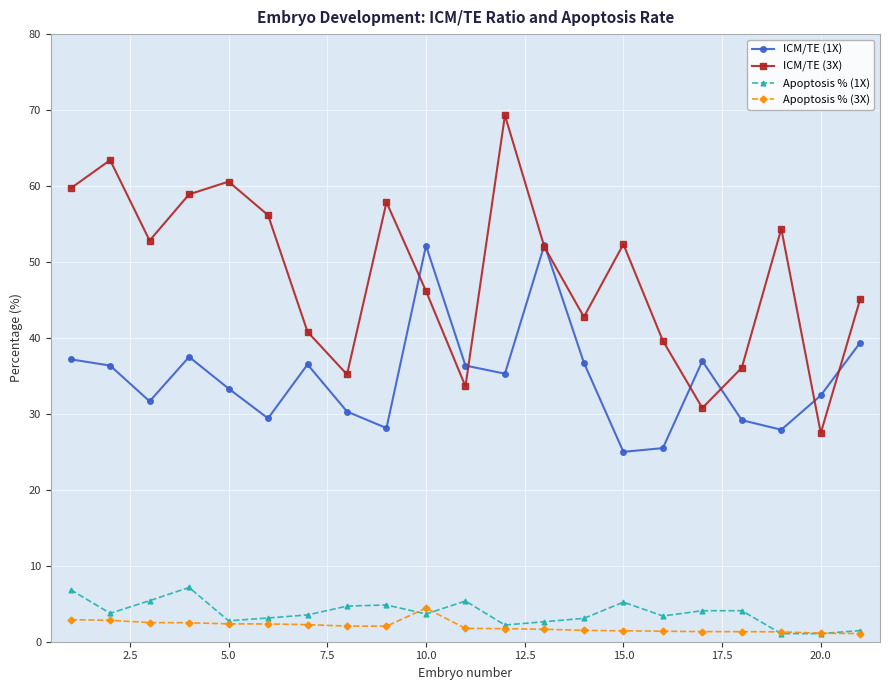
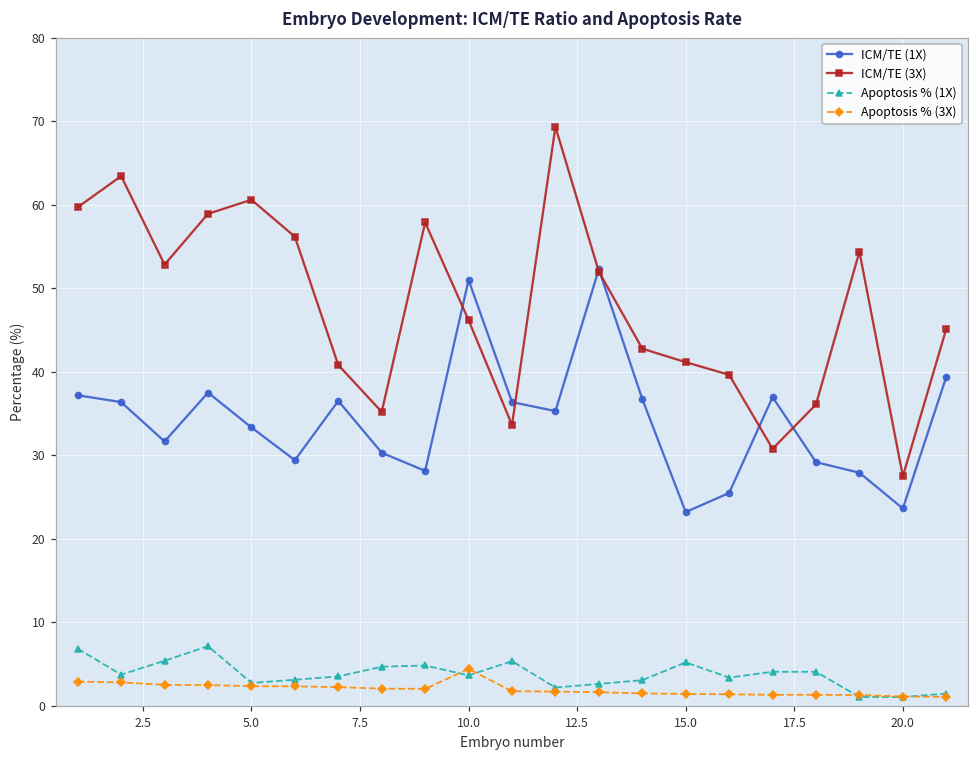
ICM/TE (1X), 10.0: 52 -> 51
ICM/TE (1X), 15.0: 25 -> 23
ICM/TE (3X), 15.0: 52 -> 41
ICM/TE (1X), 20.0: 32 -> 24
